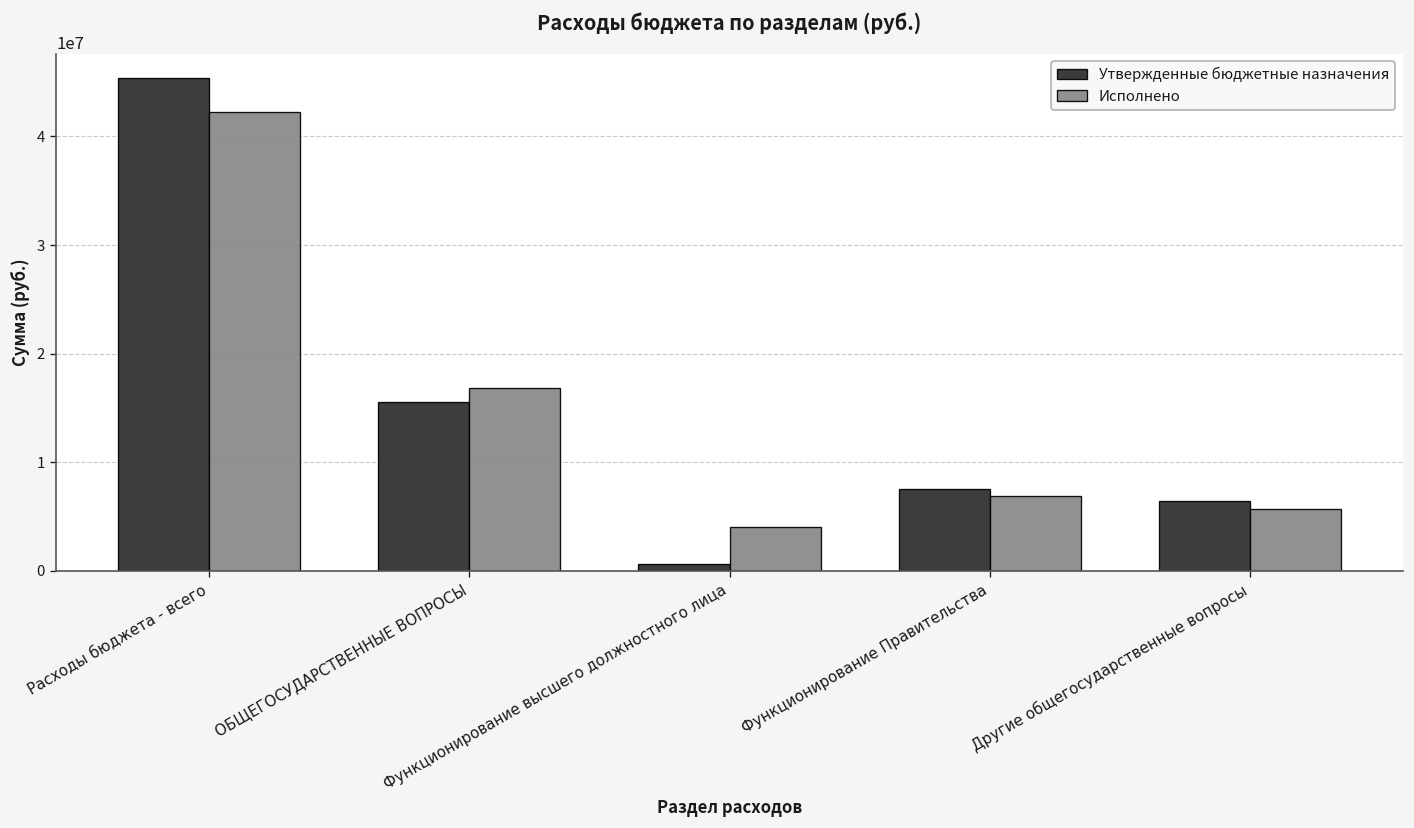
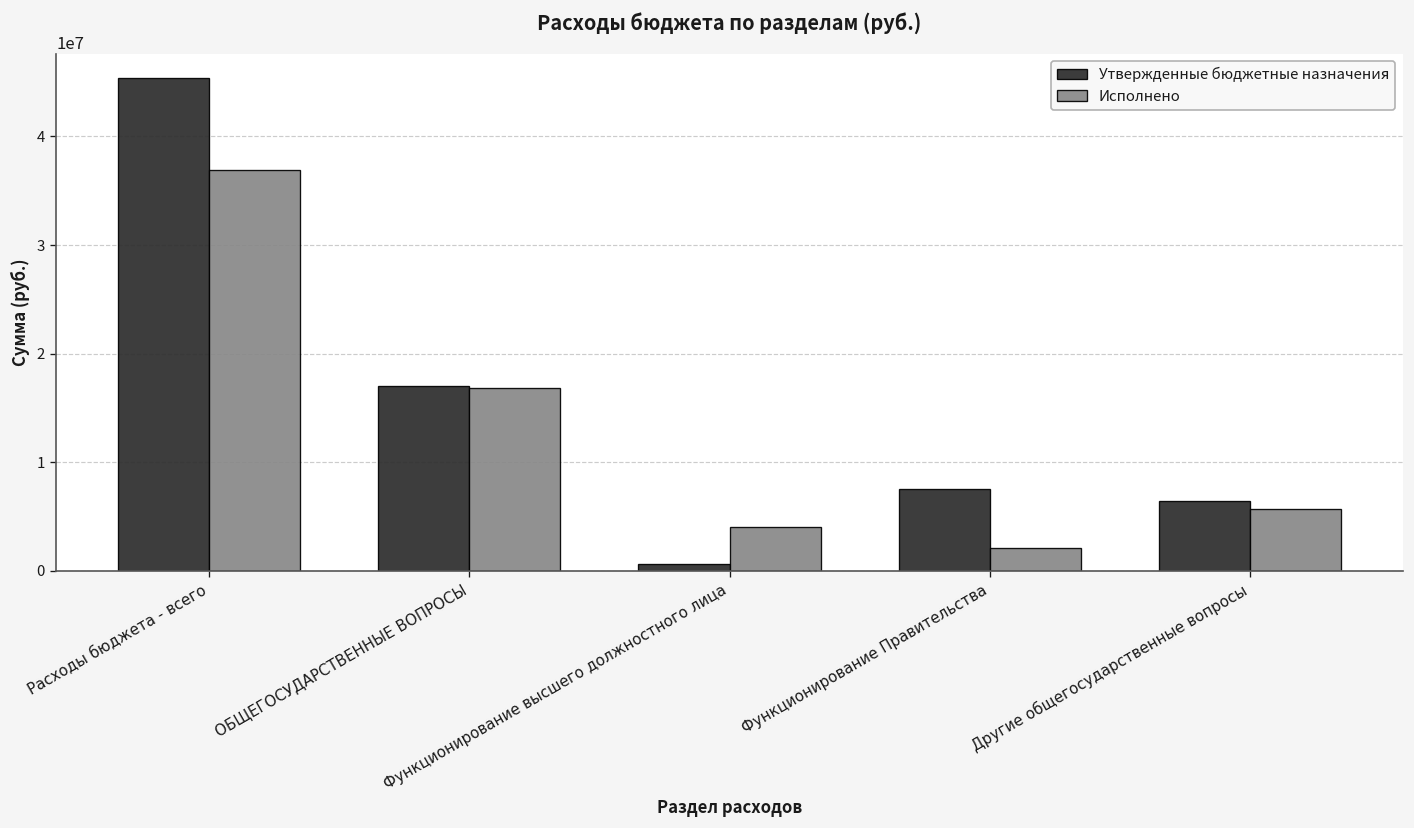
Исполнено, Расходы бюджета - всего: 42000000 -> 37000000
Утвержденные бюджетные назначения, ОБЩЕГОСУДАРСТВЕННЫЕ ВОПРОСЫ: 16000000 -> 17000000
Исполнено, Функционирование Правительства: 7000000 -> 2000000
